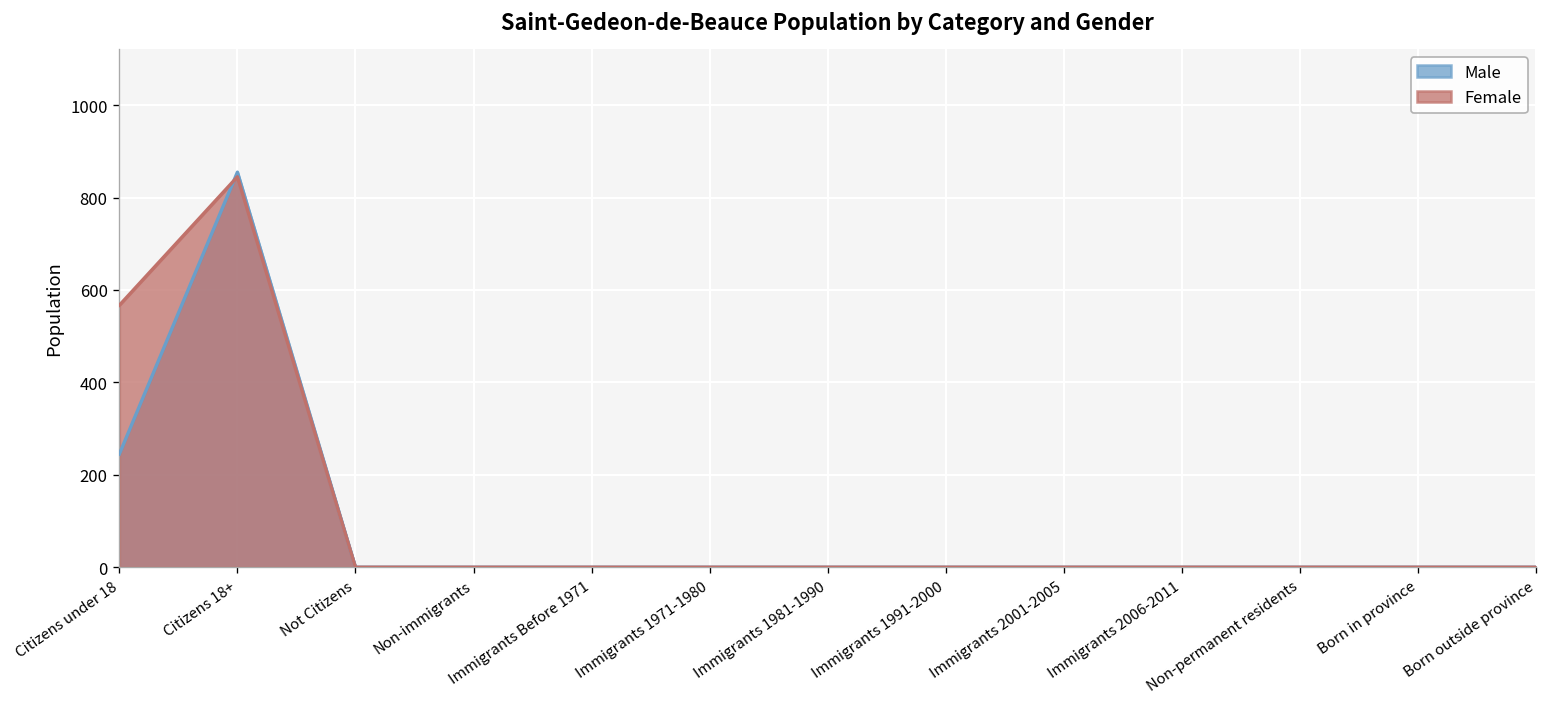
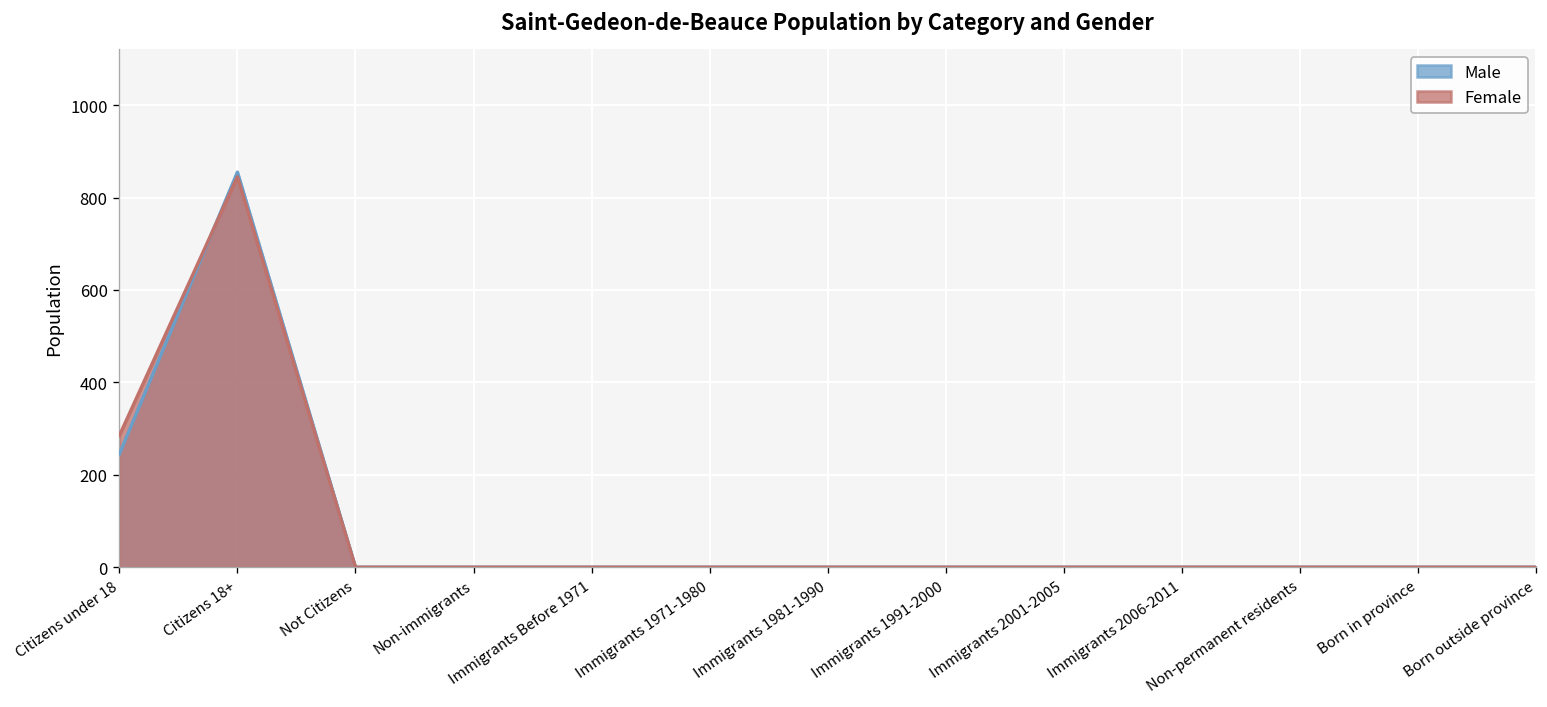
Female, Citizens under 18: 570 -> 290
